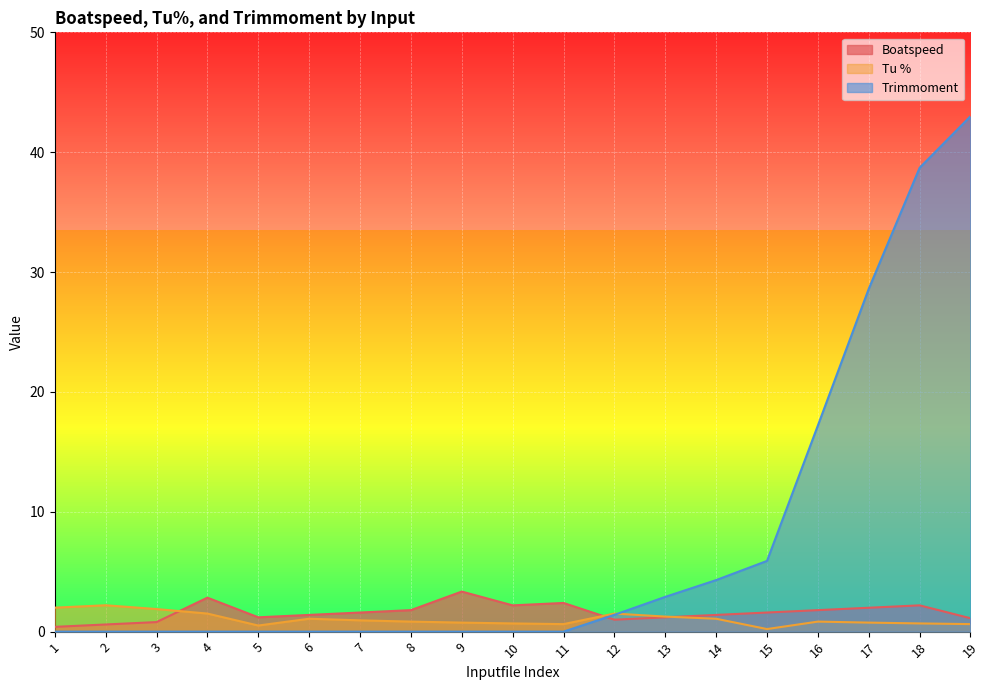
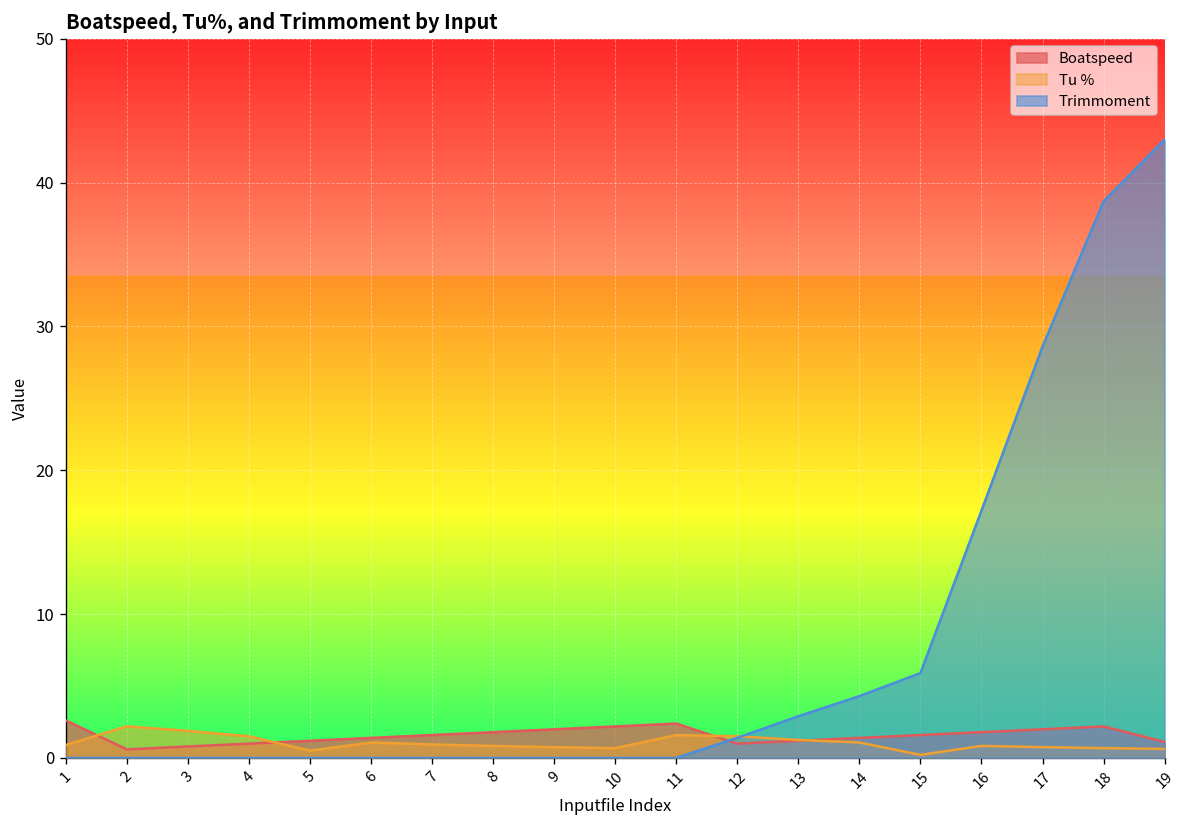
Boatspeed, 1: 0.4 -> 2.6
Tu %, 1: 2.0 -> 0.9
Boatspeed, 4: 2.8 -> 1.0
Boatspeed, 9: 3.3 -> 2.0
Tu %, 11: 0.6 -> 1.6
